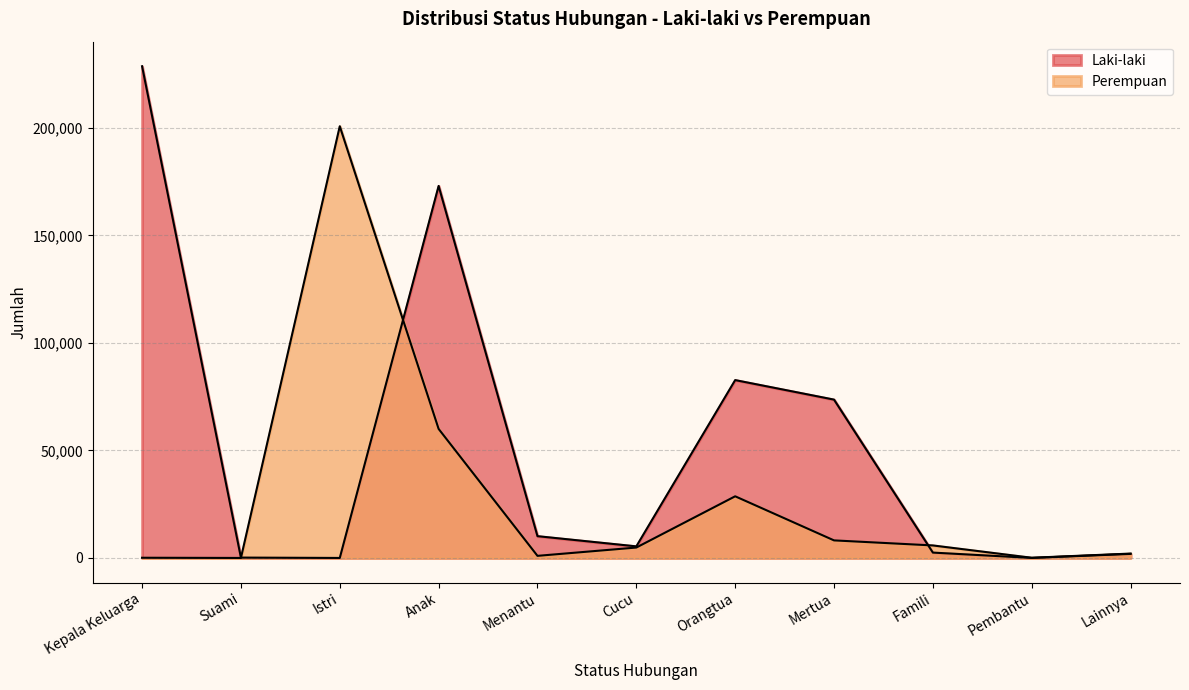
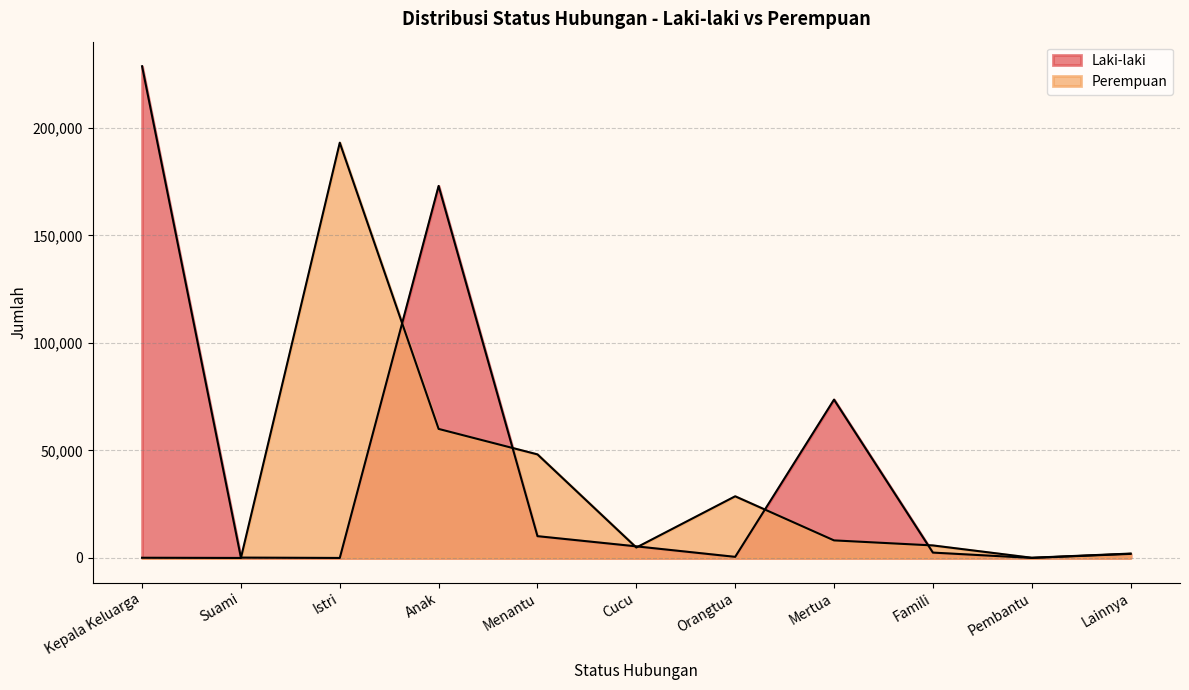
Perempuan, Istri: 201,000 -> 193,000
Perempuan, Menantu: 1,000 -> 48,000
Laki-laki, Orangtua: 83,000 -> 1,000
